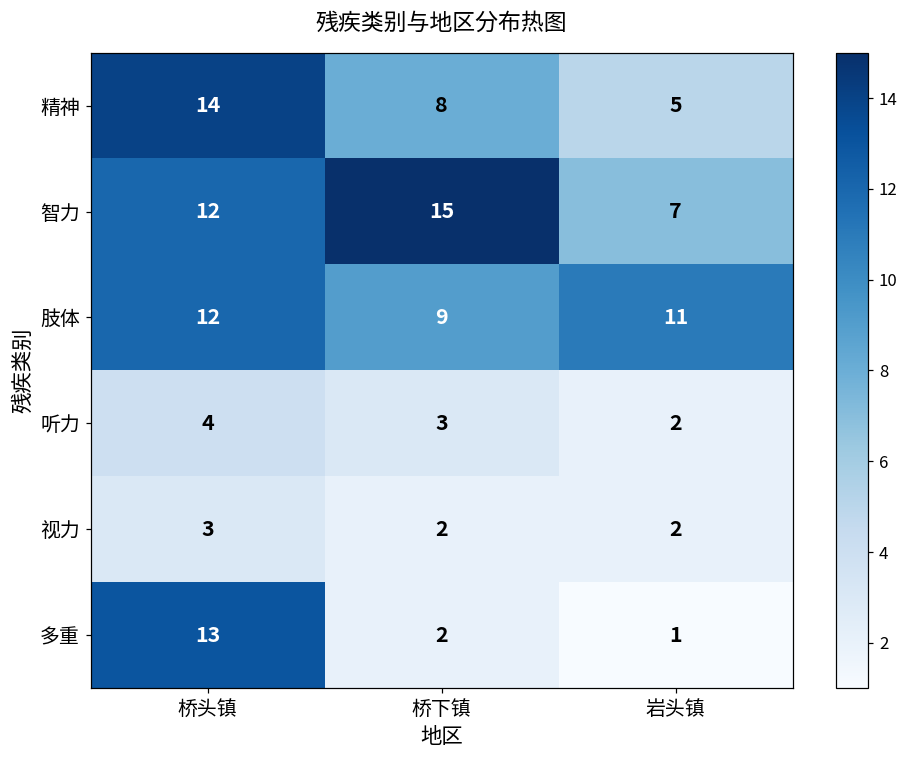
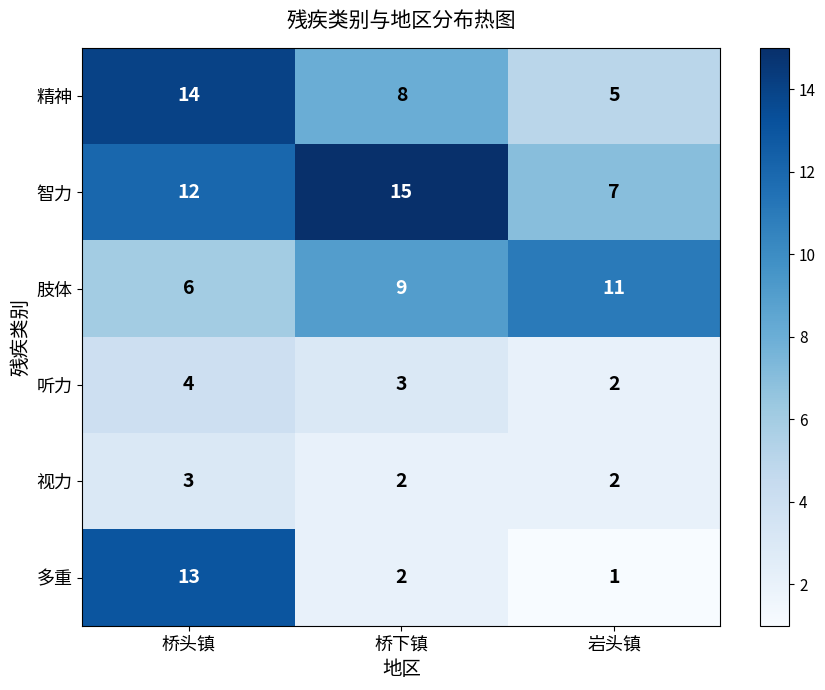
肢体, 桥头镇: 12 -> 6
